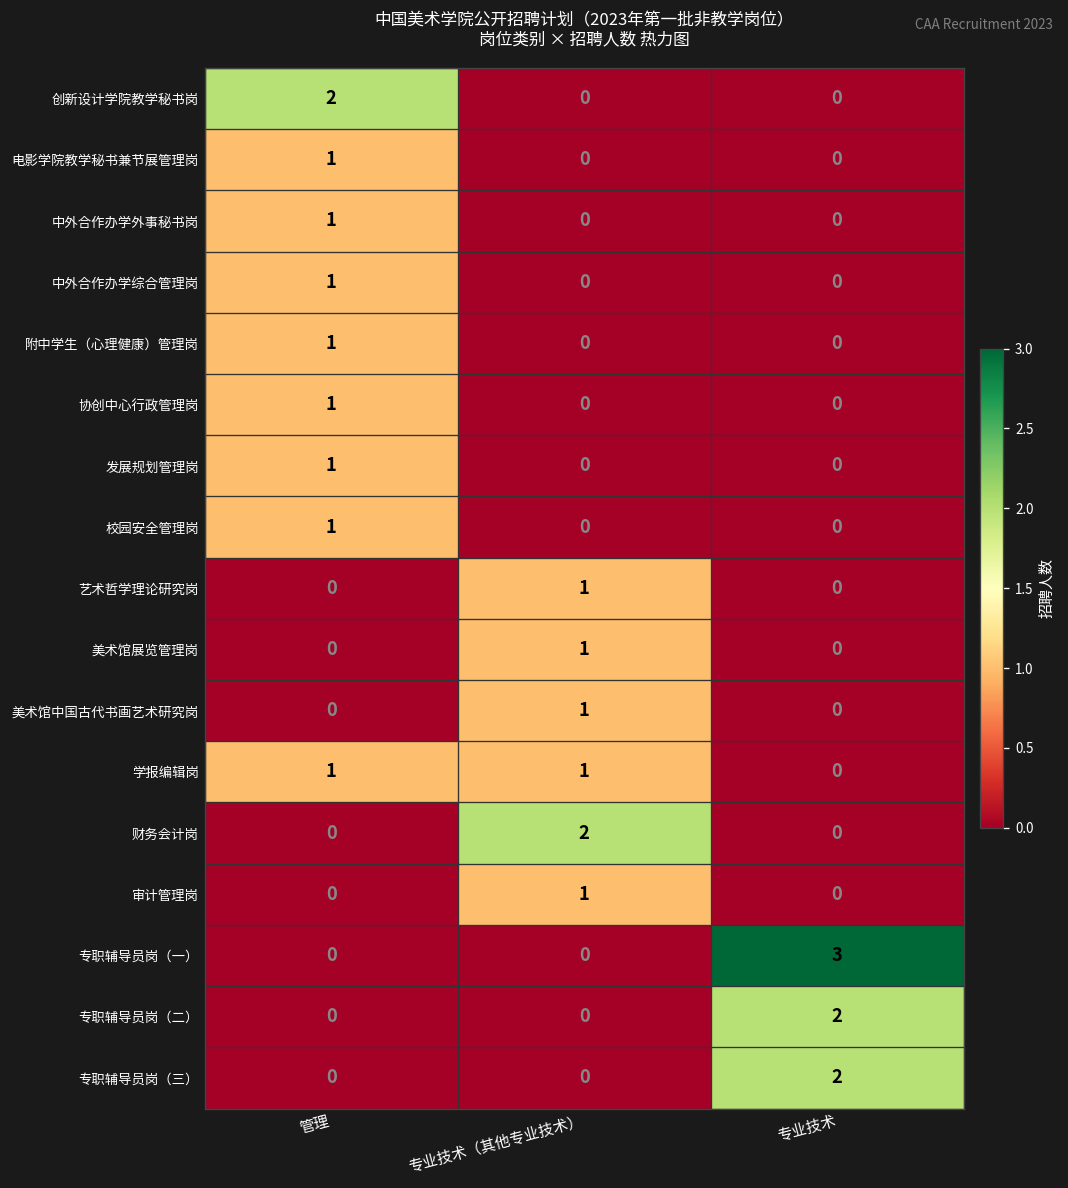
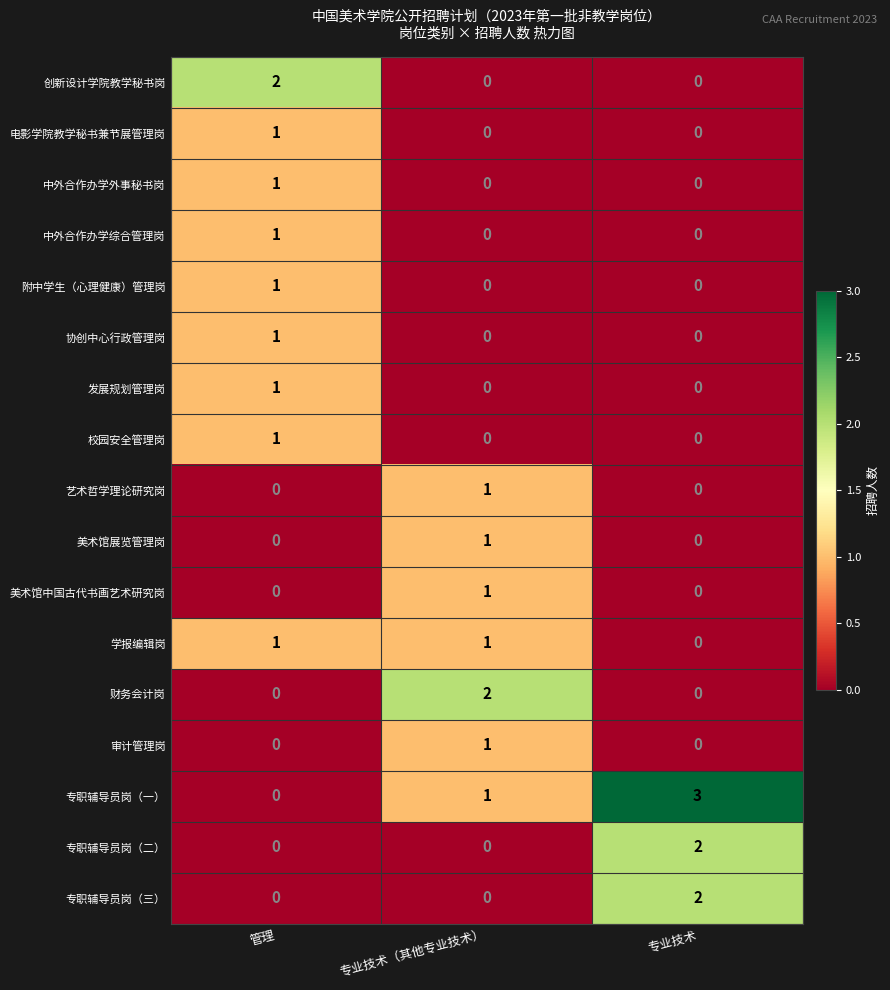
专职辅导员岗（一）, 专业技术（其他专业技术）: 0 -> 1
